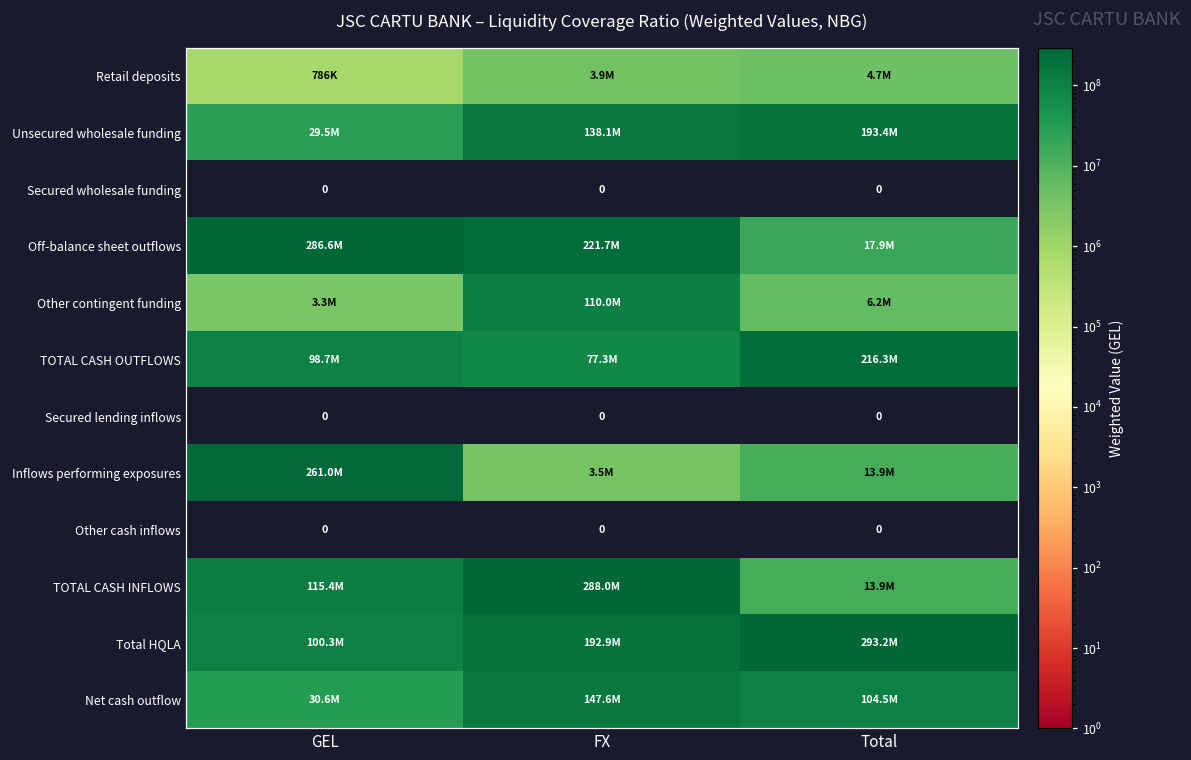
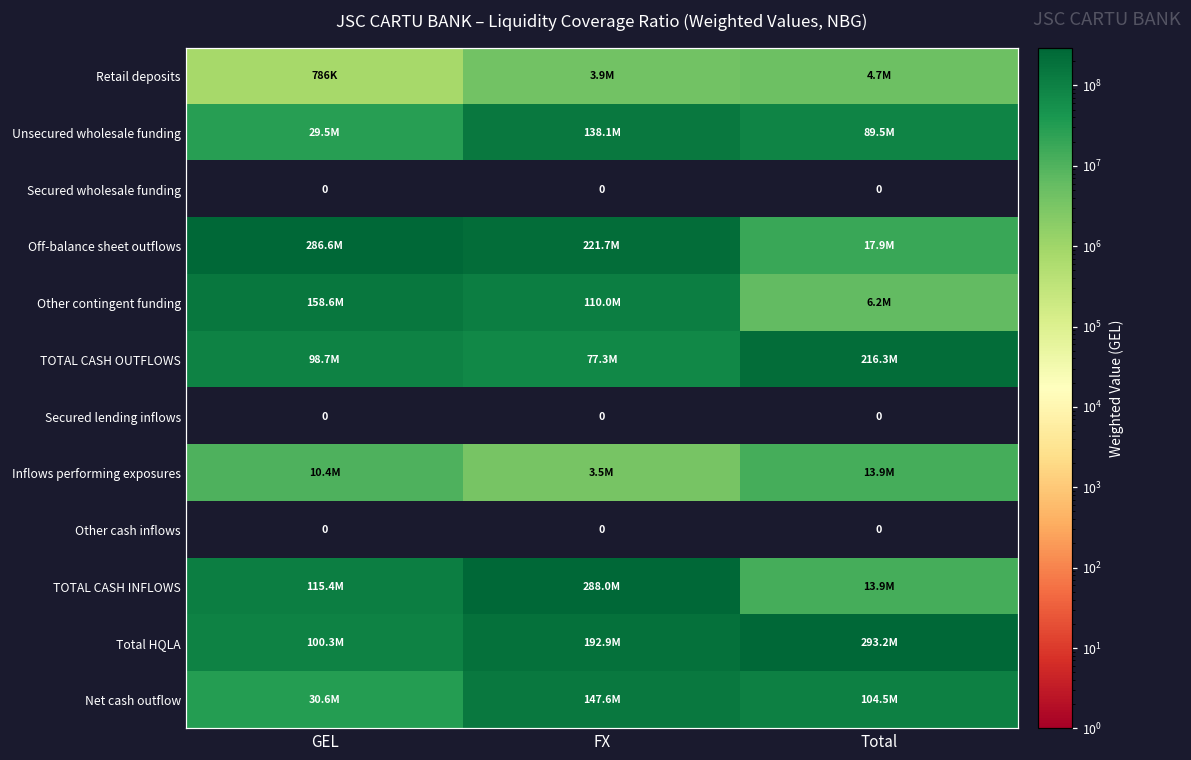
Unsecured wholesale funding, Total: 193.4M -> 89.5M
Other contingent funding, GEL: 3.3M -> 158.6M
Inflows performing exposures, GEL: 261.0M -> 10.4M
